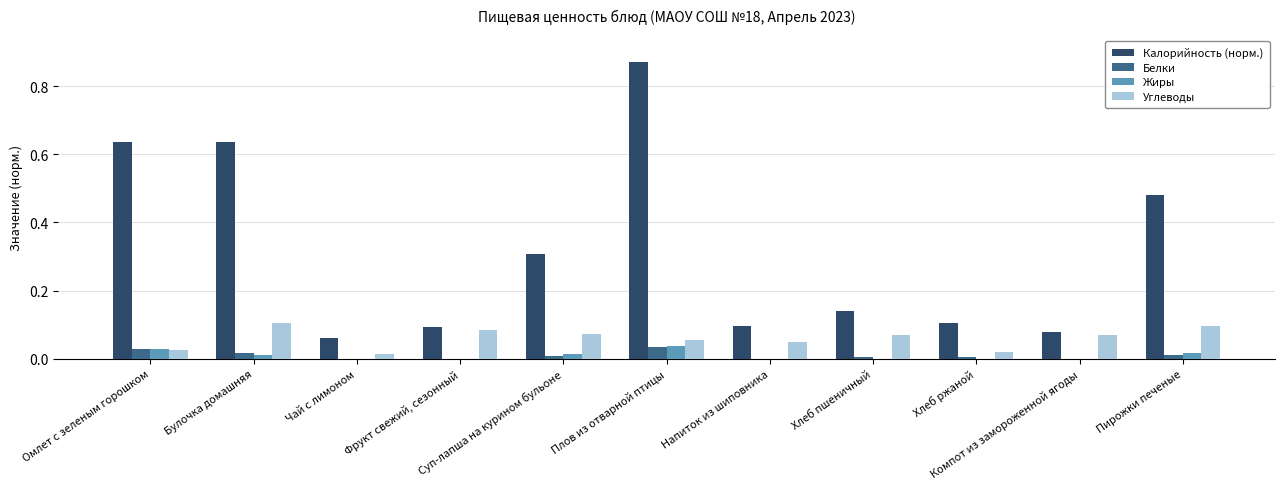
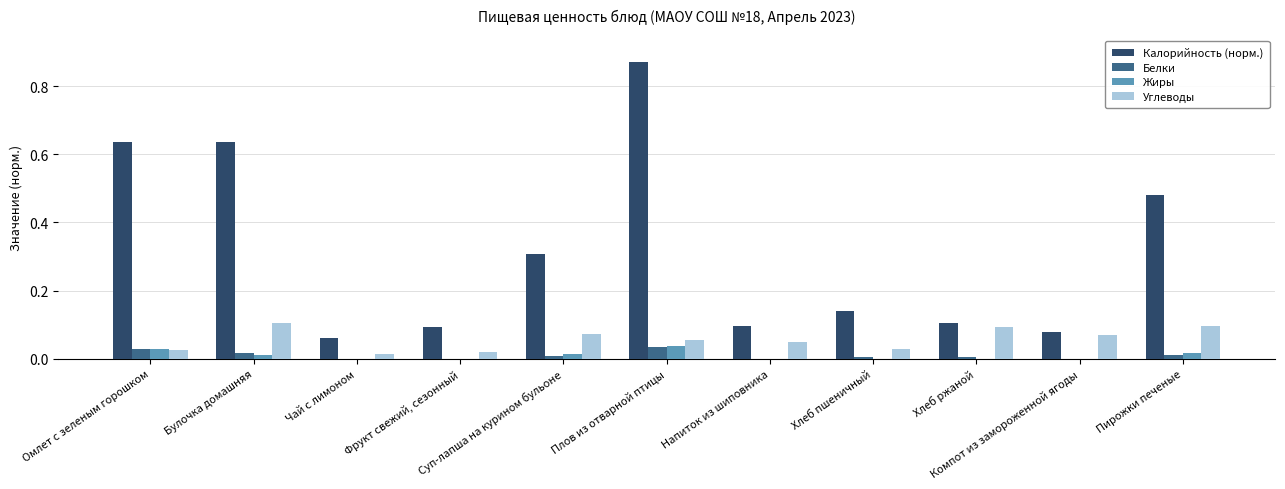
Углеводы, Фрукт свежий, сезонный: 0.08 -> 0.02
Углеводы, Хлеб пшеничный: 0.07 -> 0.03
Углеводы, Хлеб ржаной: 0.02 -> 0.09
